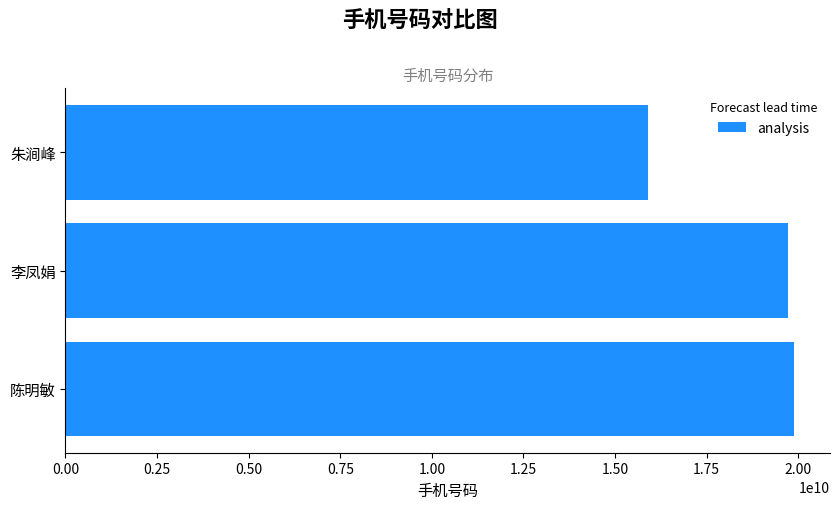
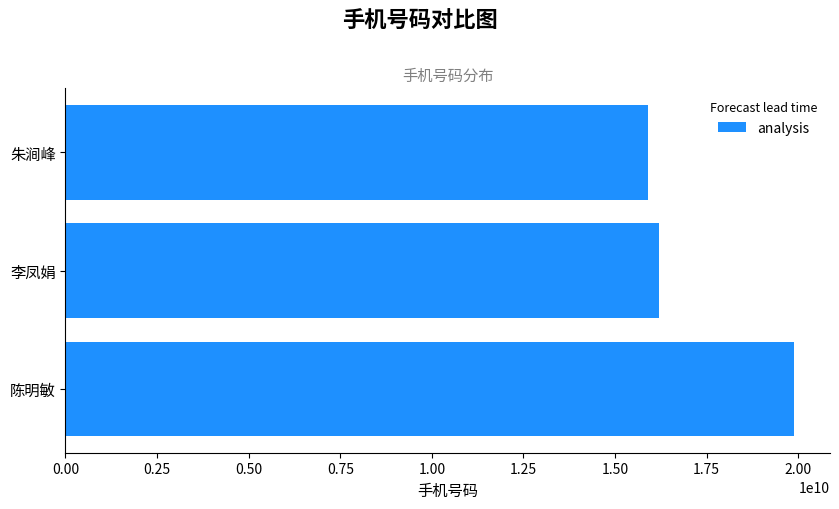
李凤娟: 19700000000 -> 16200000000
